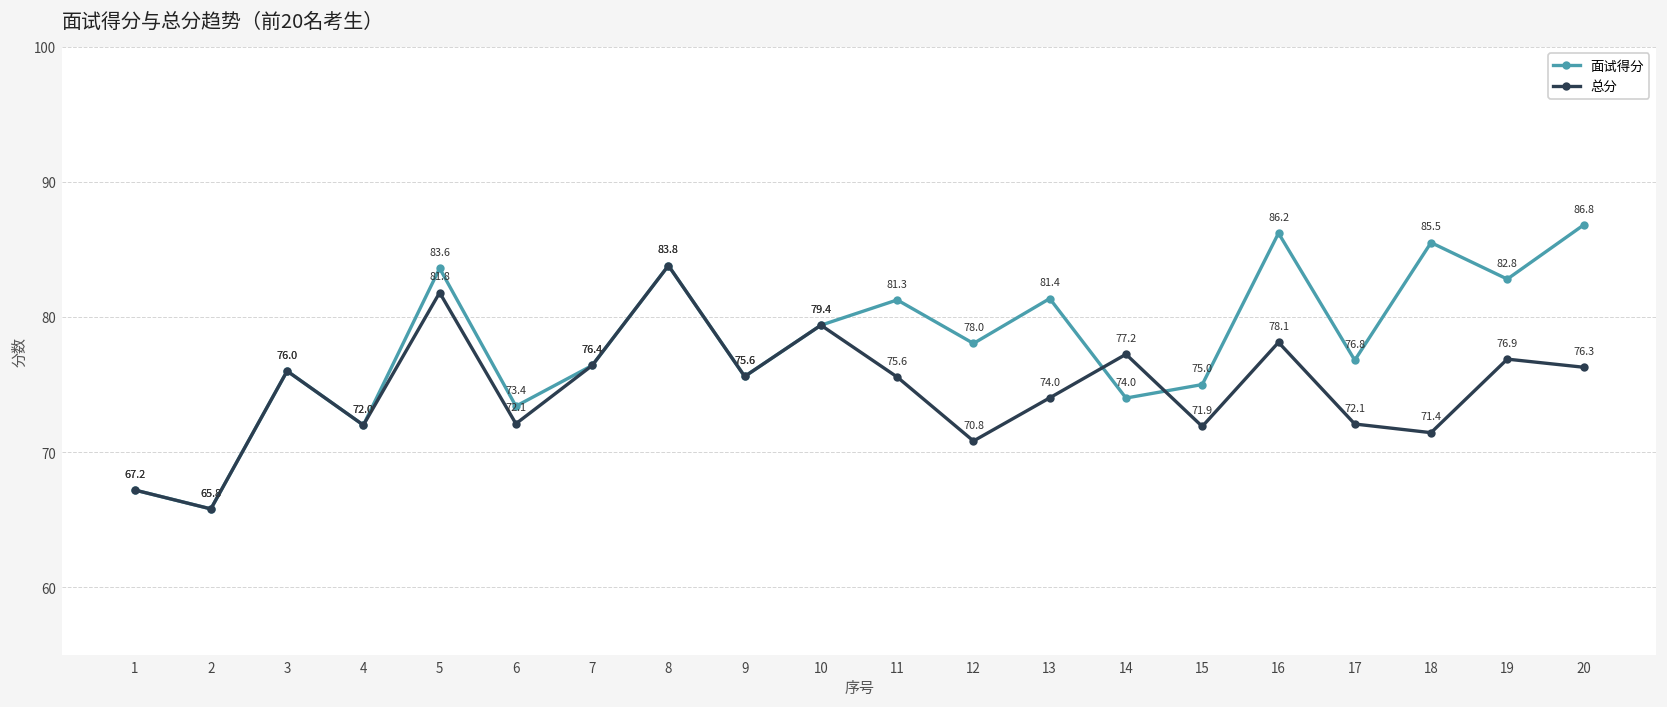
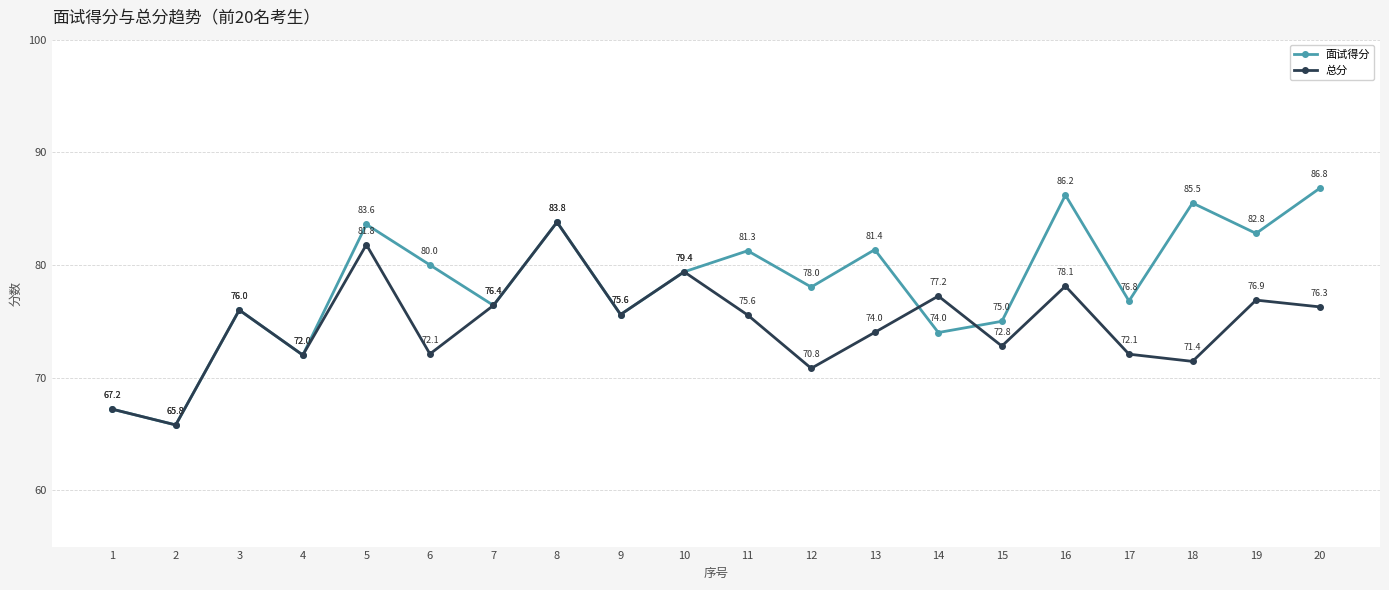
面试得分, 6: 73.4 -> 80.0
总分, 15: 71.9 -> 72.8
